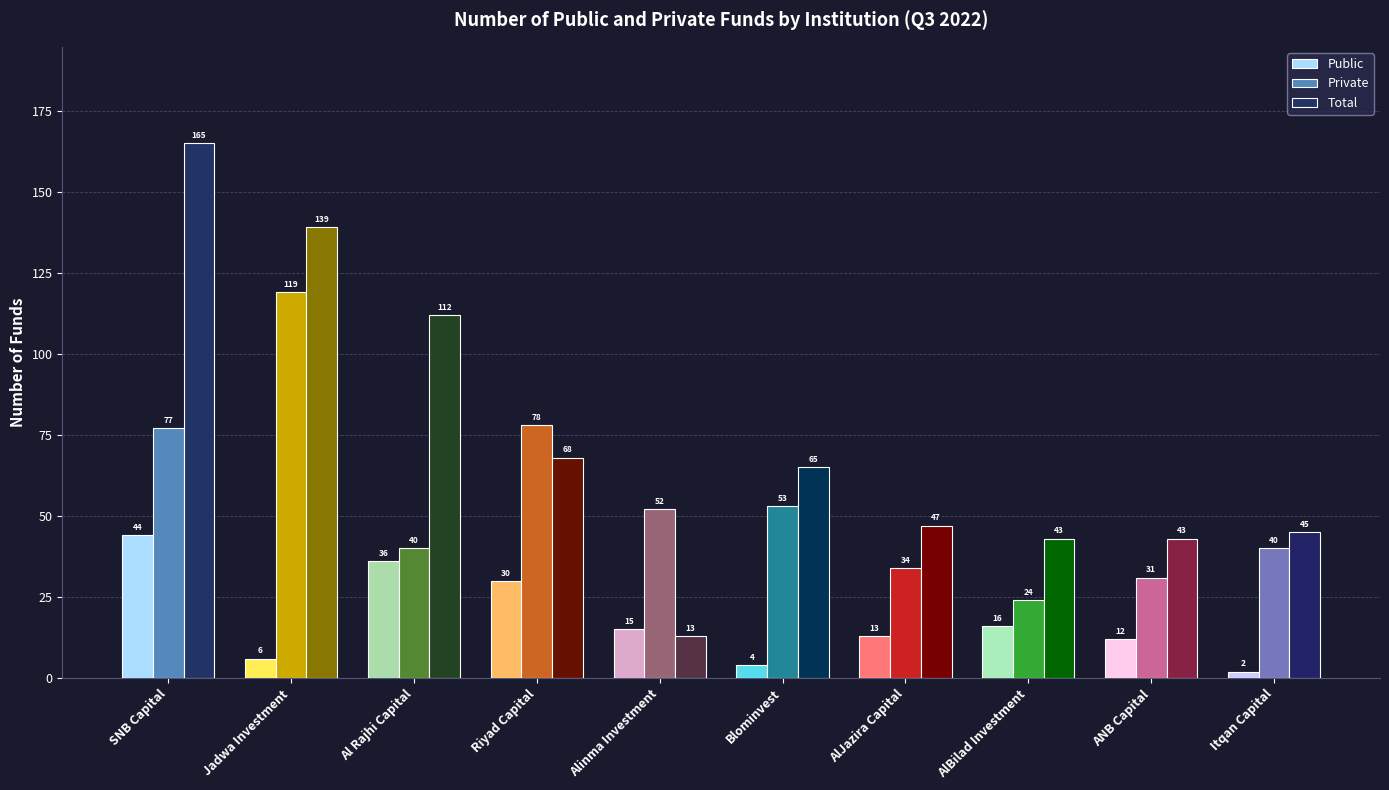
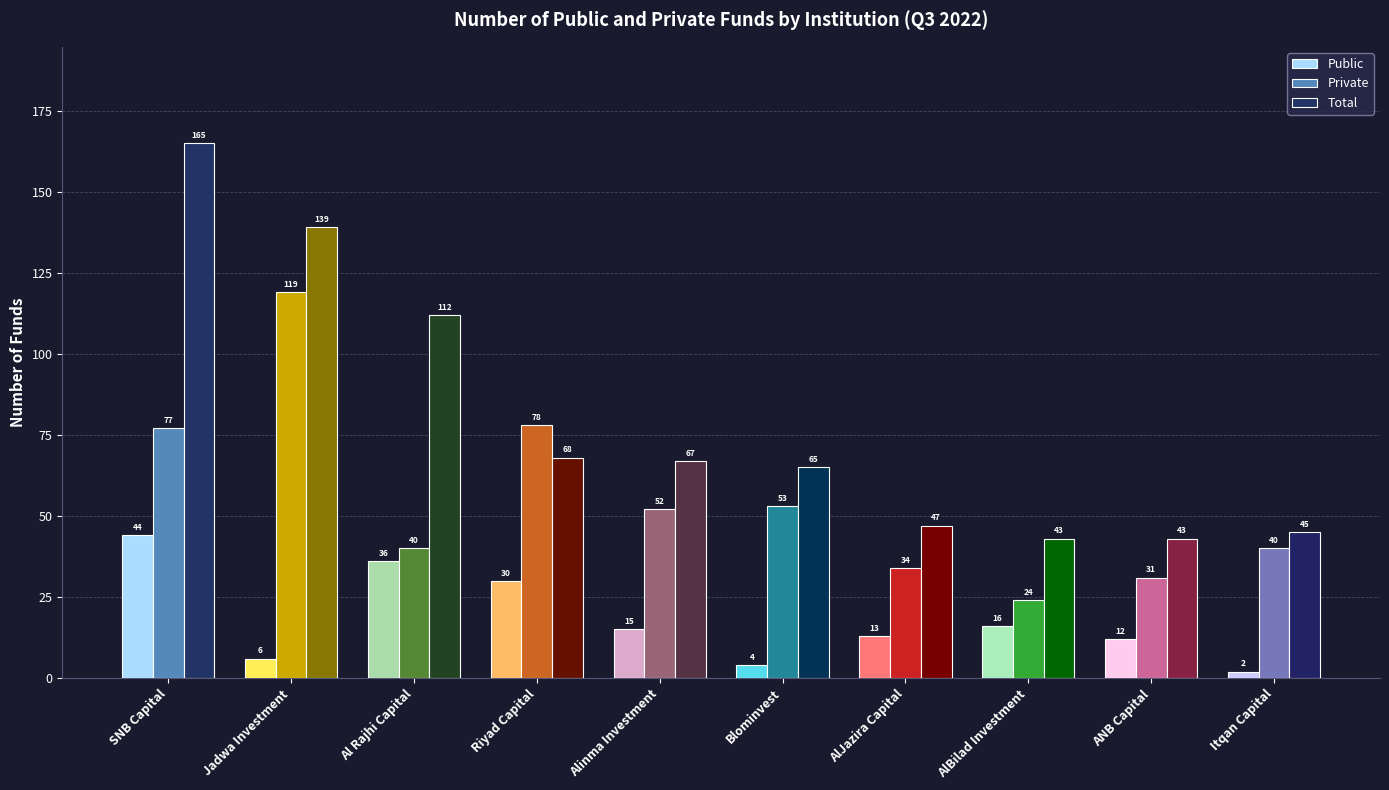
Total, Alinma Investment: 13 -> 67
